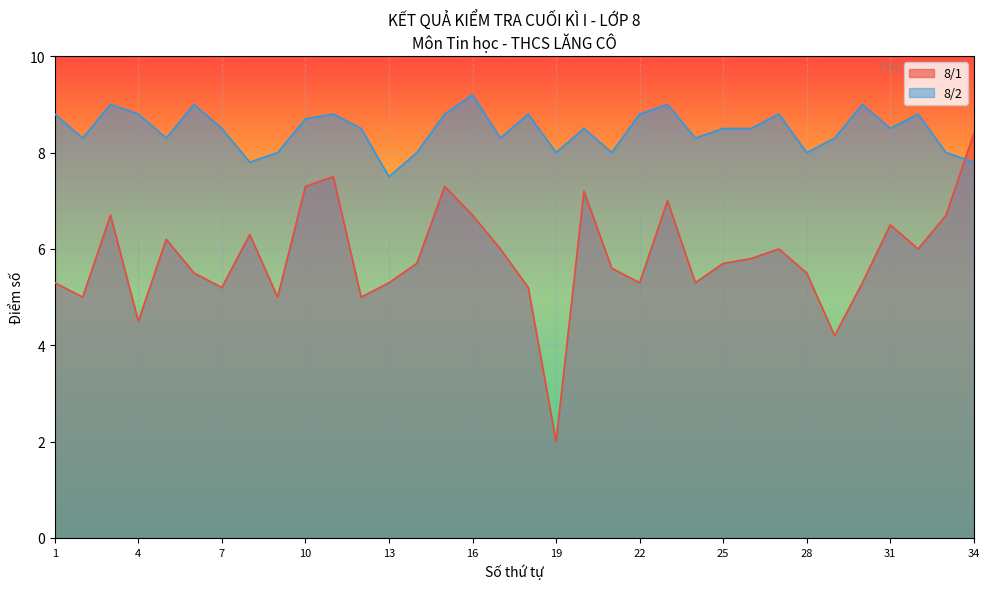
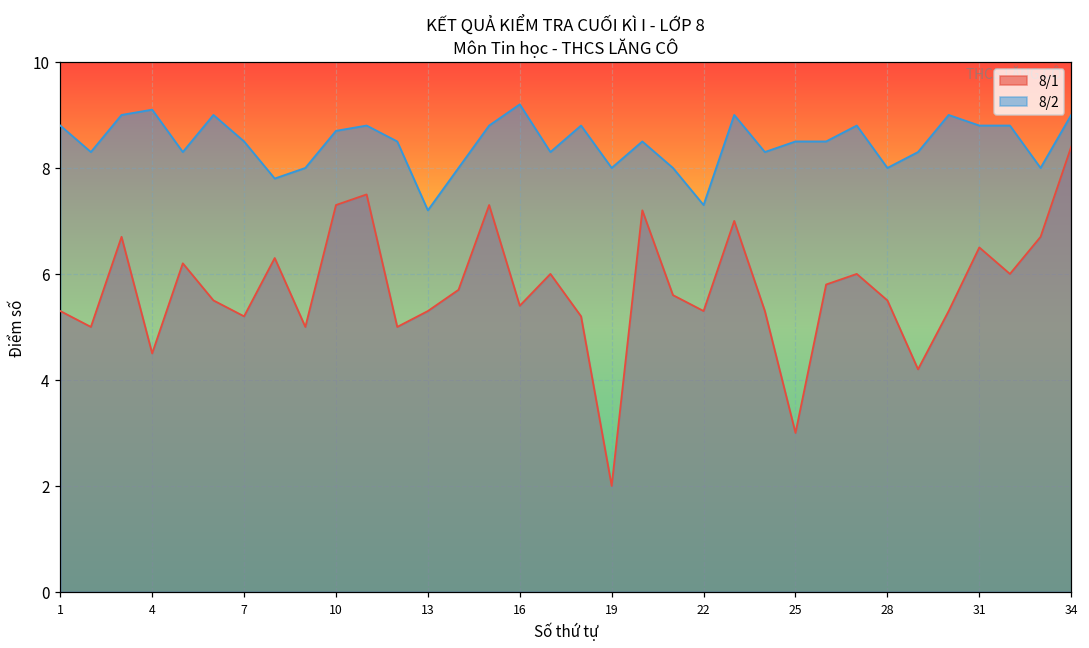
8/2, 4: 8.8 -> 9.1
8/2, 13: 7.5 -> 7.2
8/1, 16: 6.7 -> 5.4
8/2, 22: 8.8 -> 7.3
8/1, 25: 5.7 -> 3.0
8/2, 31: 8.5 -> 8.8
8/2, 34: 7.8 -> 9.0
